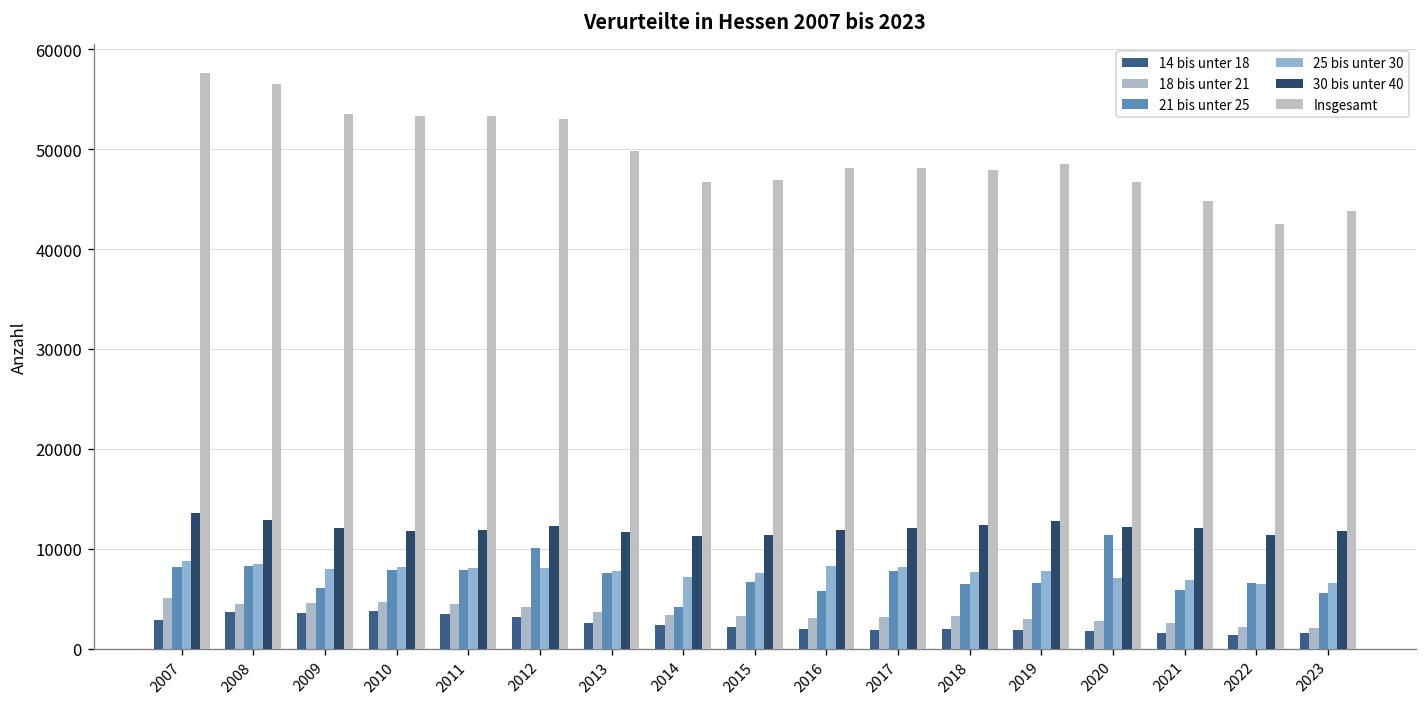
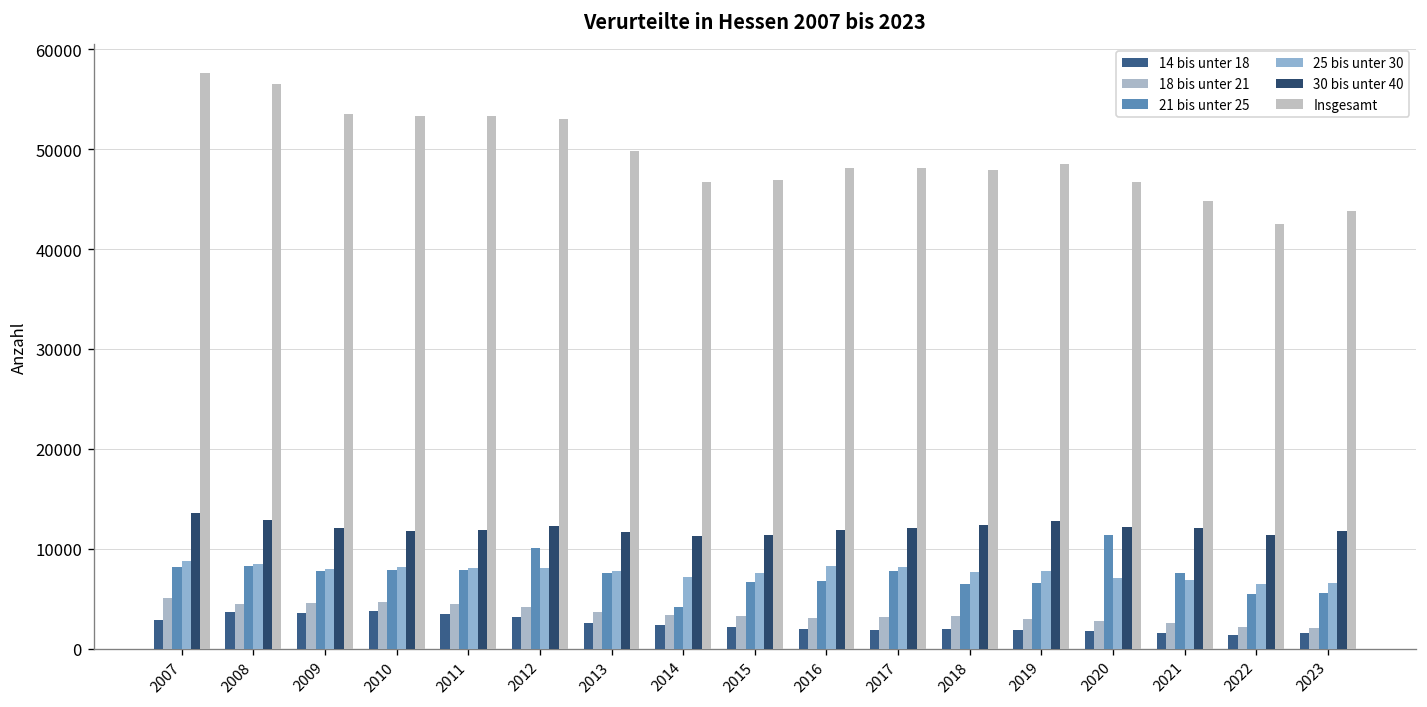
21 bis unter 25, 2009: 6000 -> 8000
21 bis unter 25, 2016: 6000 -> 7000
21 bis unter 25, 2021: 6000 -> 8000
21 bis unter 25, 2022: 7000 -> 5000
